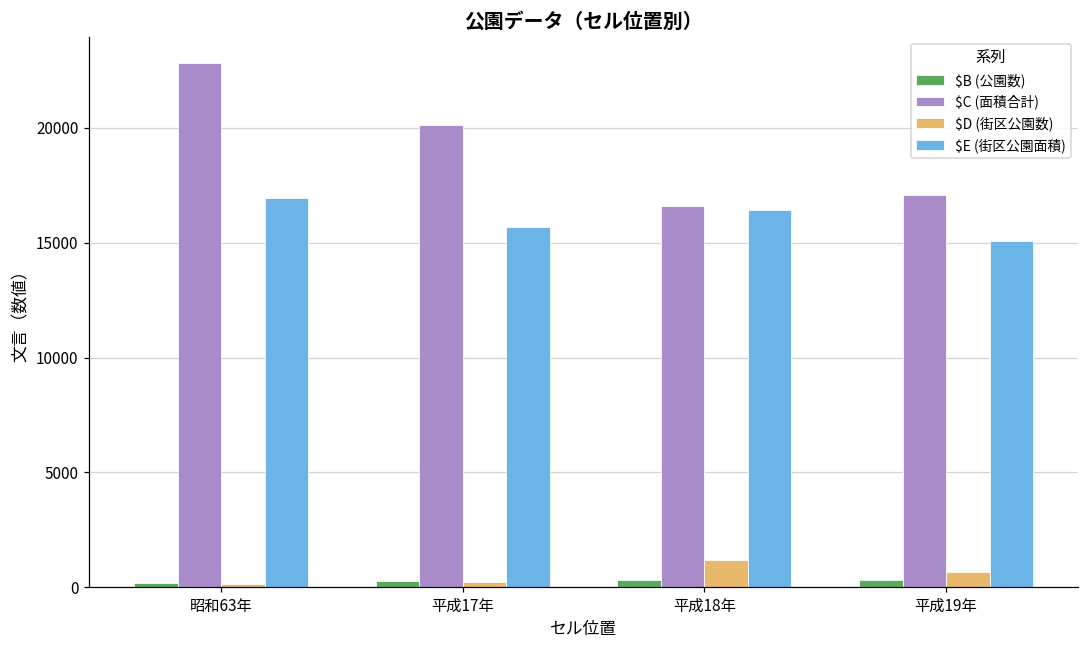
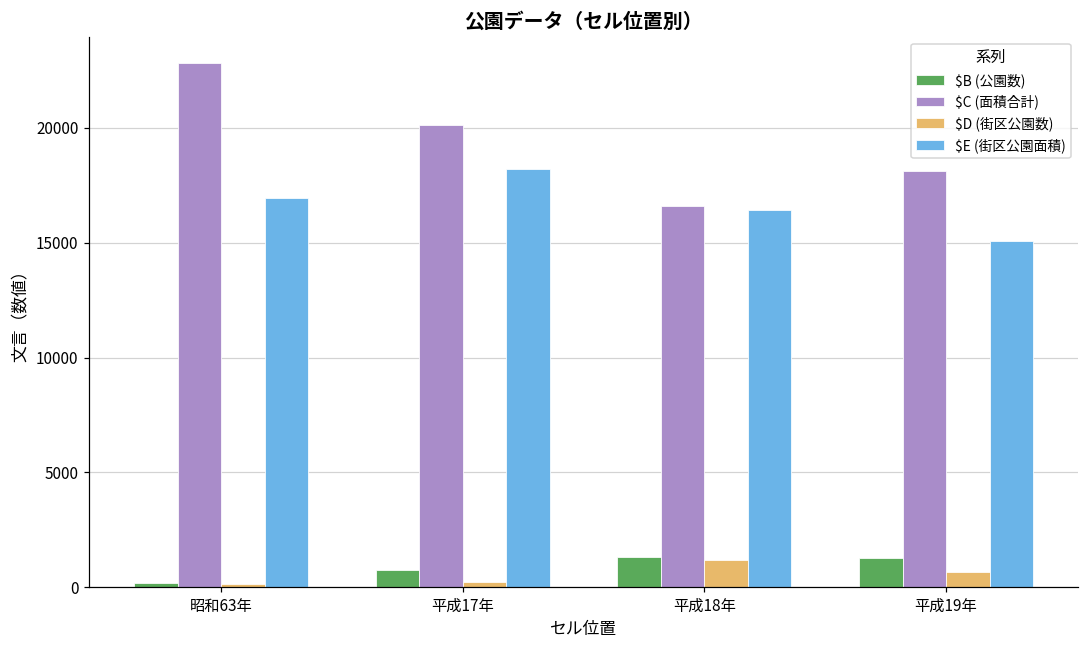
$B (公園数), 平成17年: 300 -> 800
$E (街区公園面積), 平成17年: 15700 -> 18200
$B (公園数), 平成18年: 300 -> 1300
$B (公園数), 平成19年: 300 -> 1300
$C (面積合計), 平成19年: 17100 -> 18100
